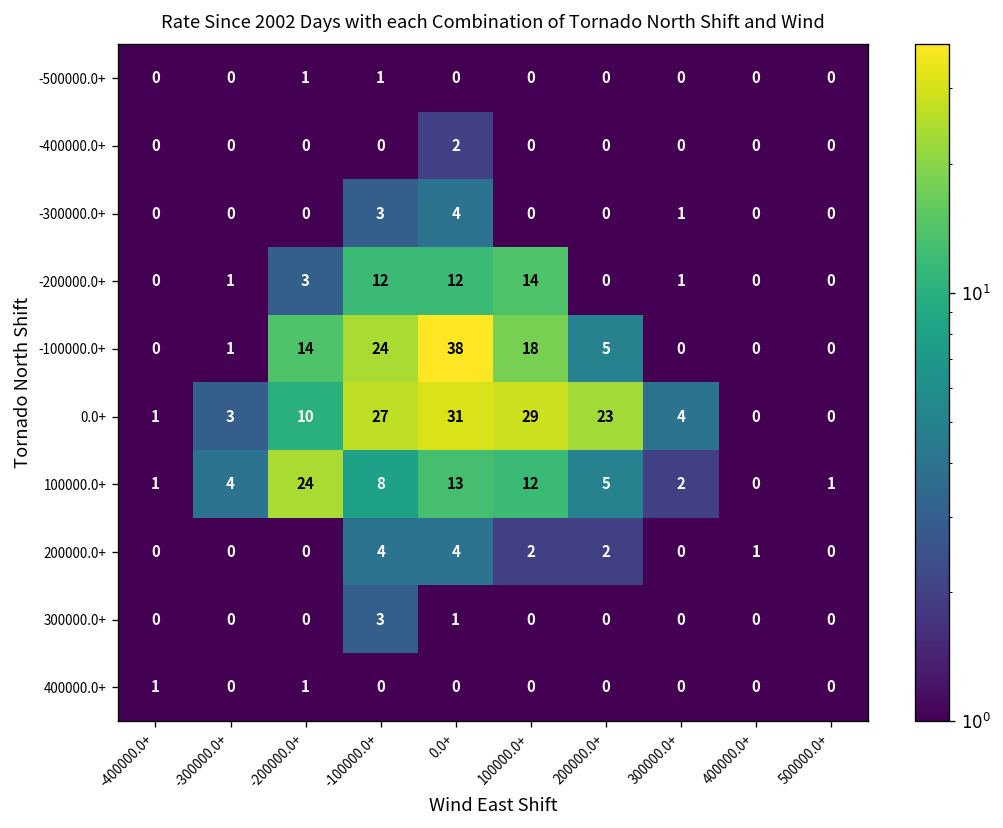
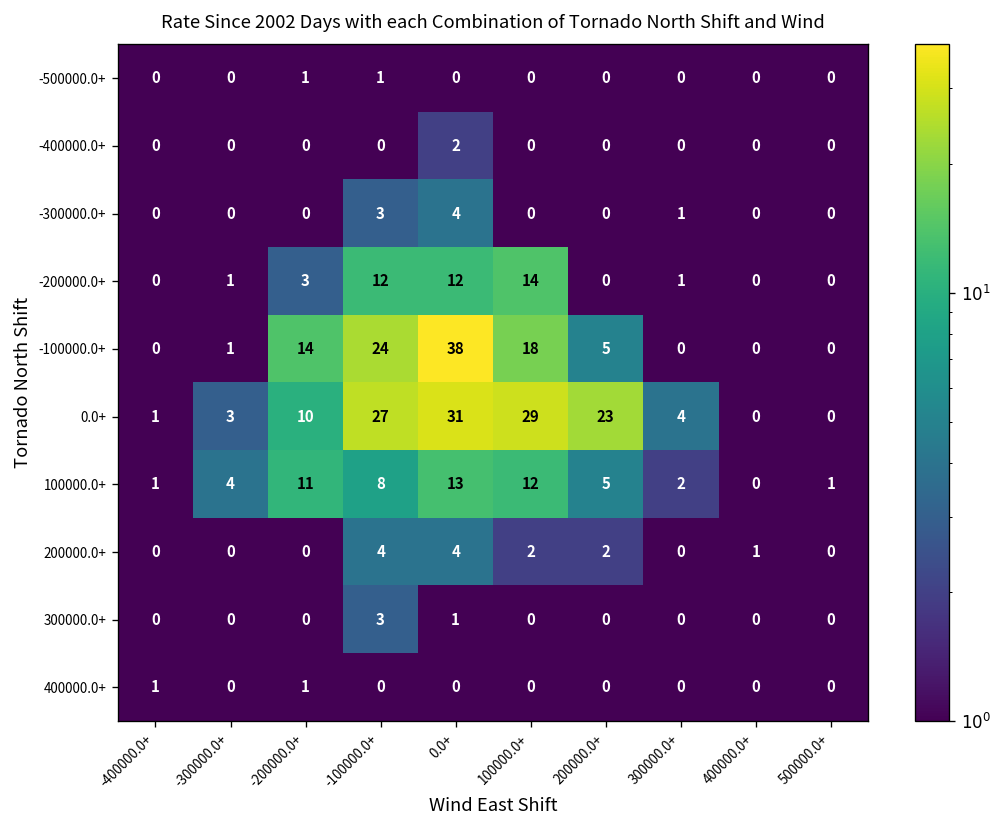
100000.0+, -200000.0+: 24 -> 11
